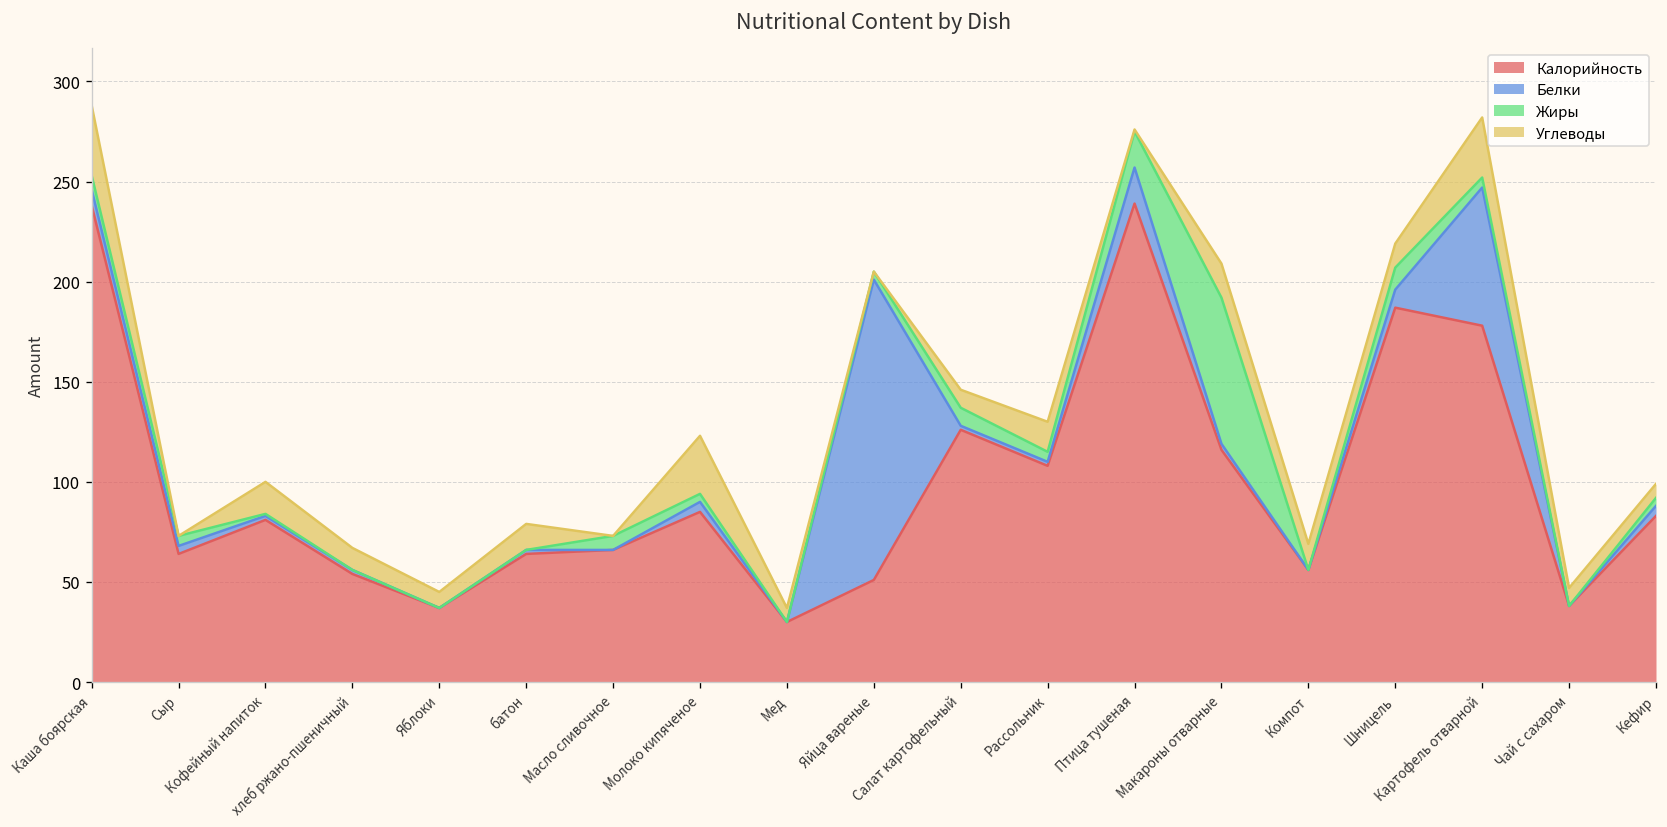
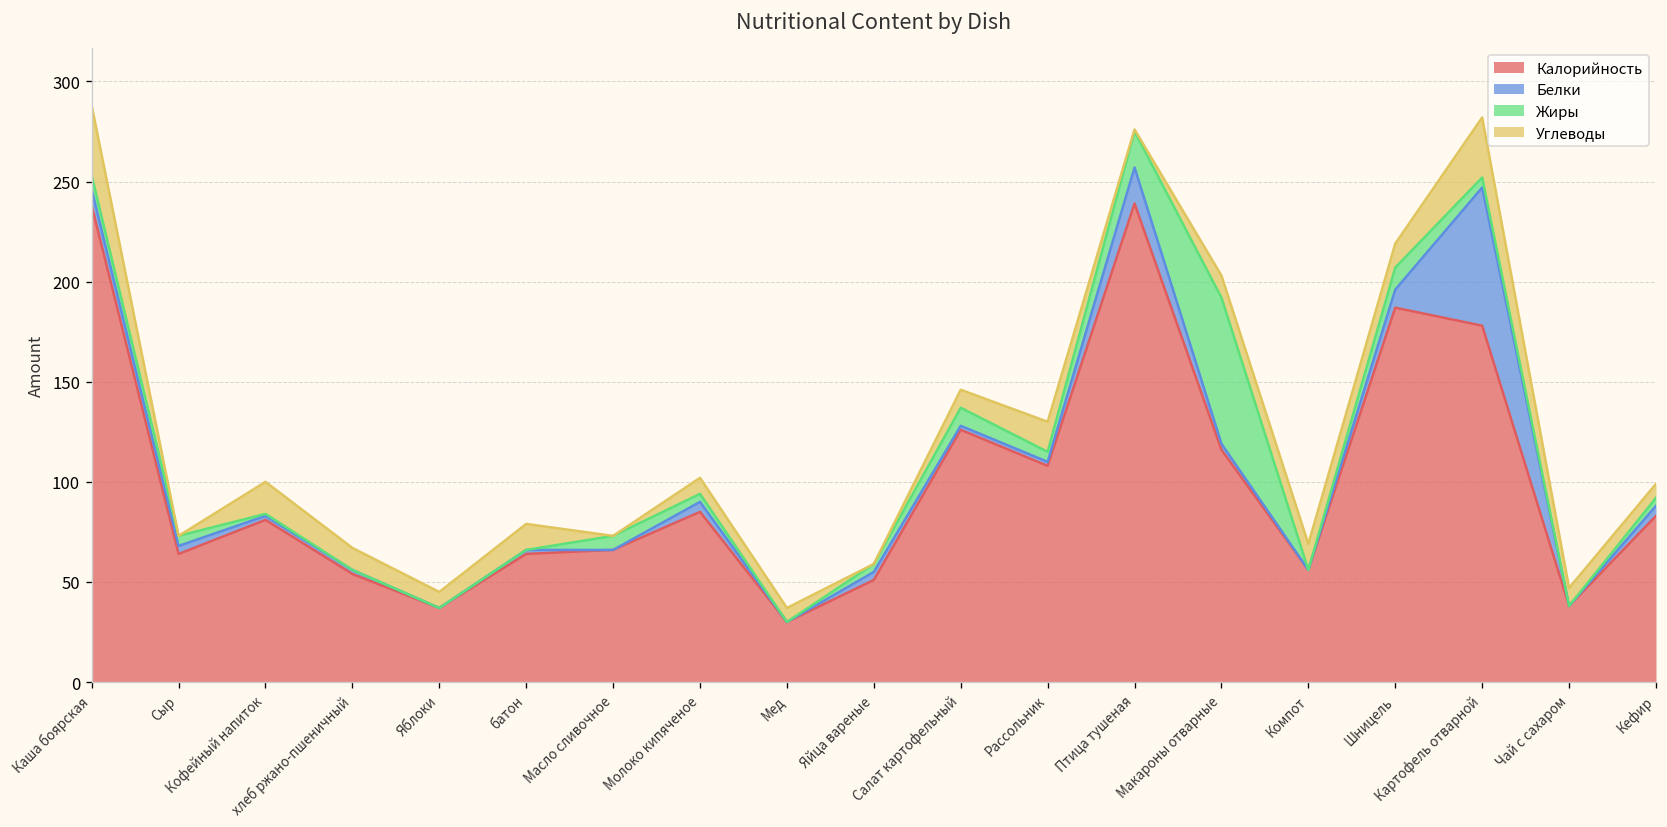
Углеводы, Молоко кипяченое: 29 -> 8
Белки, Яйца вареные: 150 -> 4
Углеводы, Макароны отварные: 17 -> 11
